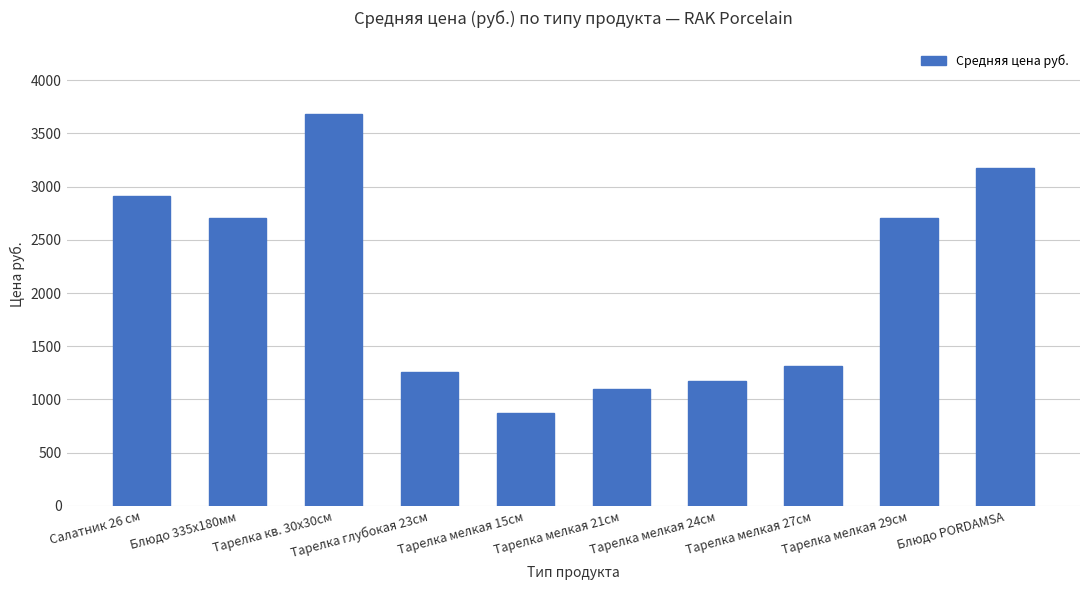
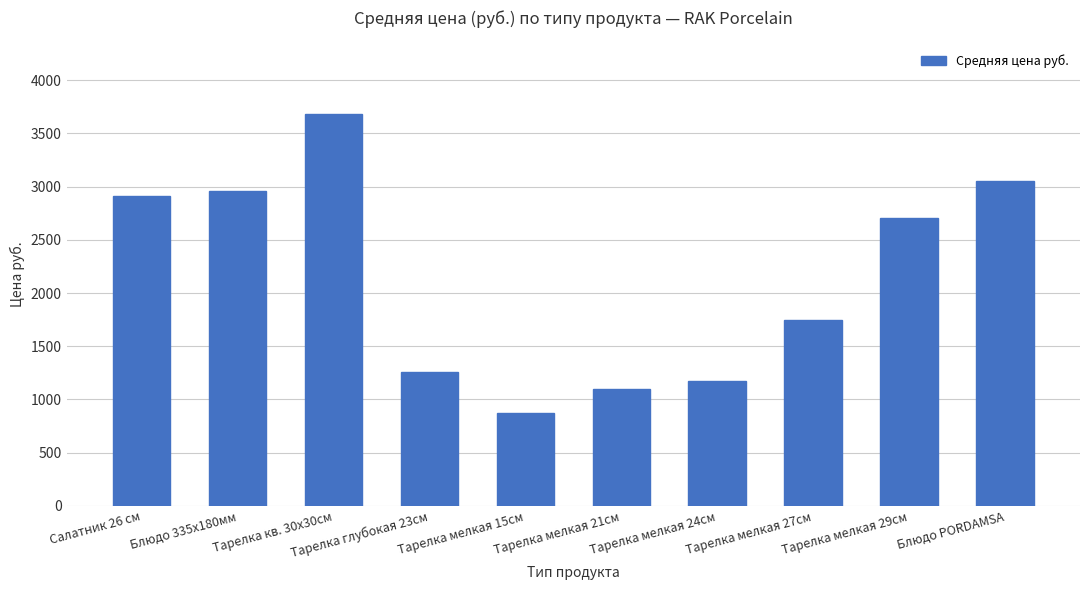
Блюдо 335х180мм: 2700 -> 2960
Тарелка мелкая 27см: 1320 -> 1740
Блюдо PORDAMSA: 3170 -> 3050
